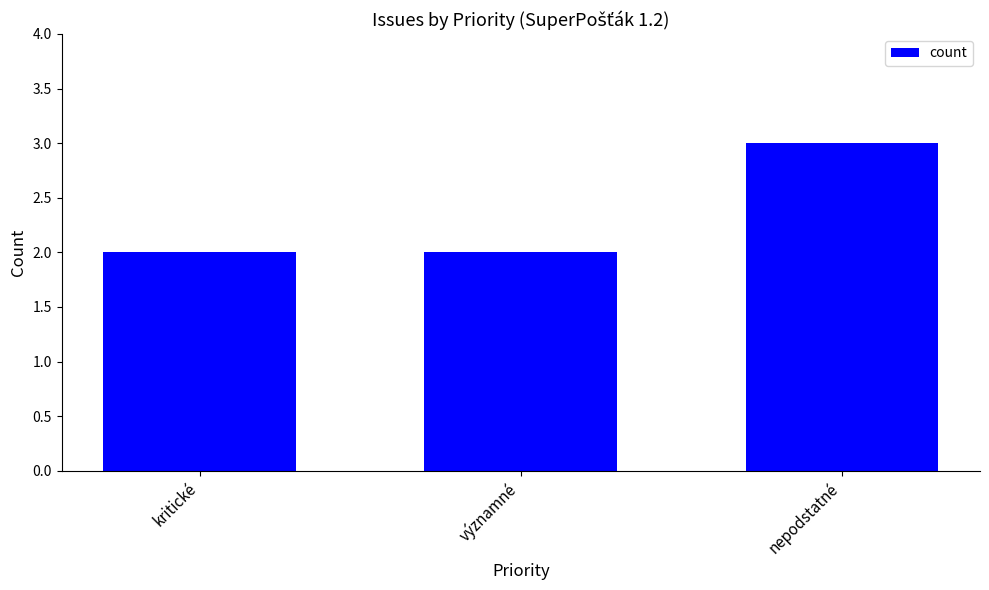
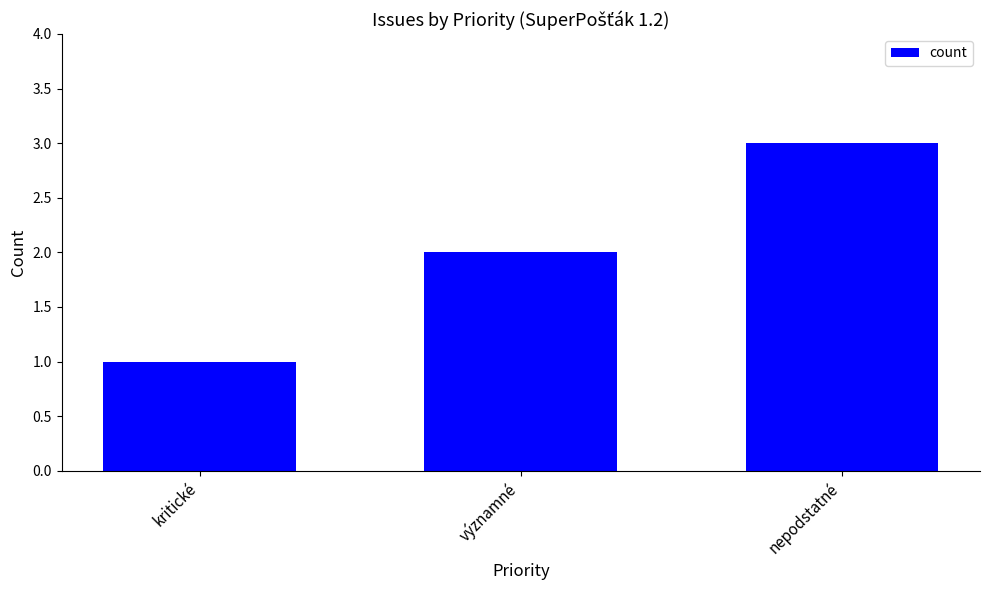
kritické: 2 -> 1
